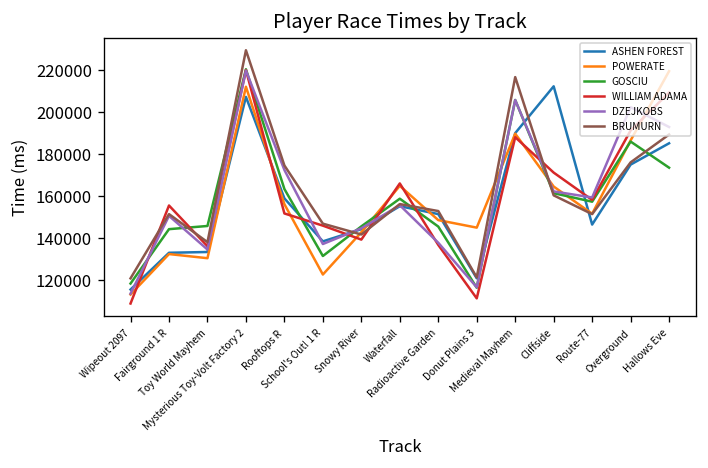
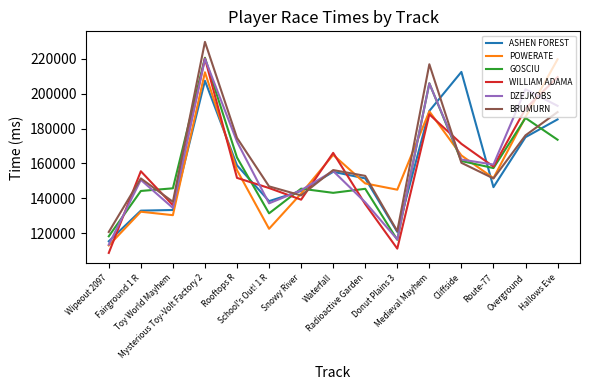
GOSCIU, Waterfall: 159000 -> 143000
